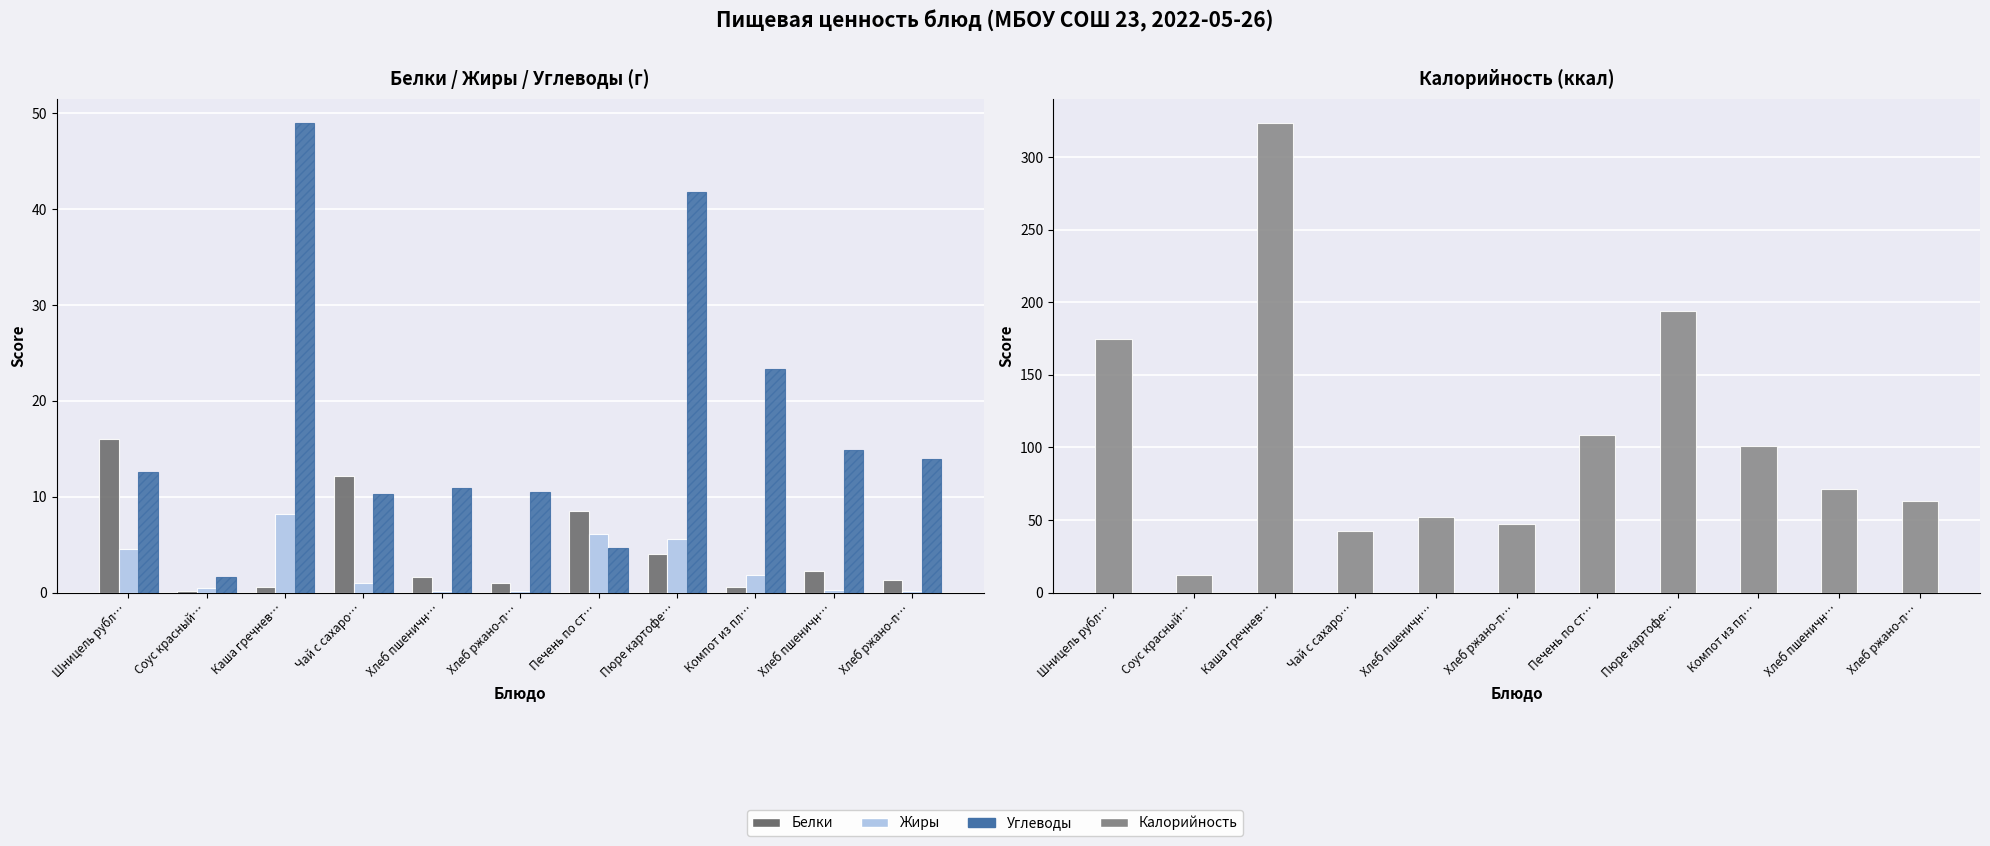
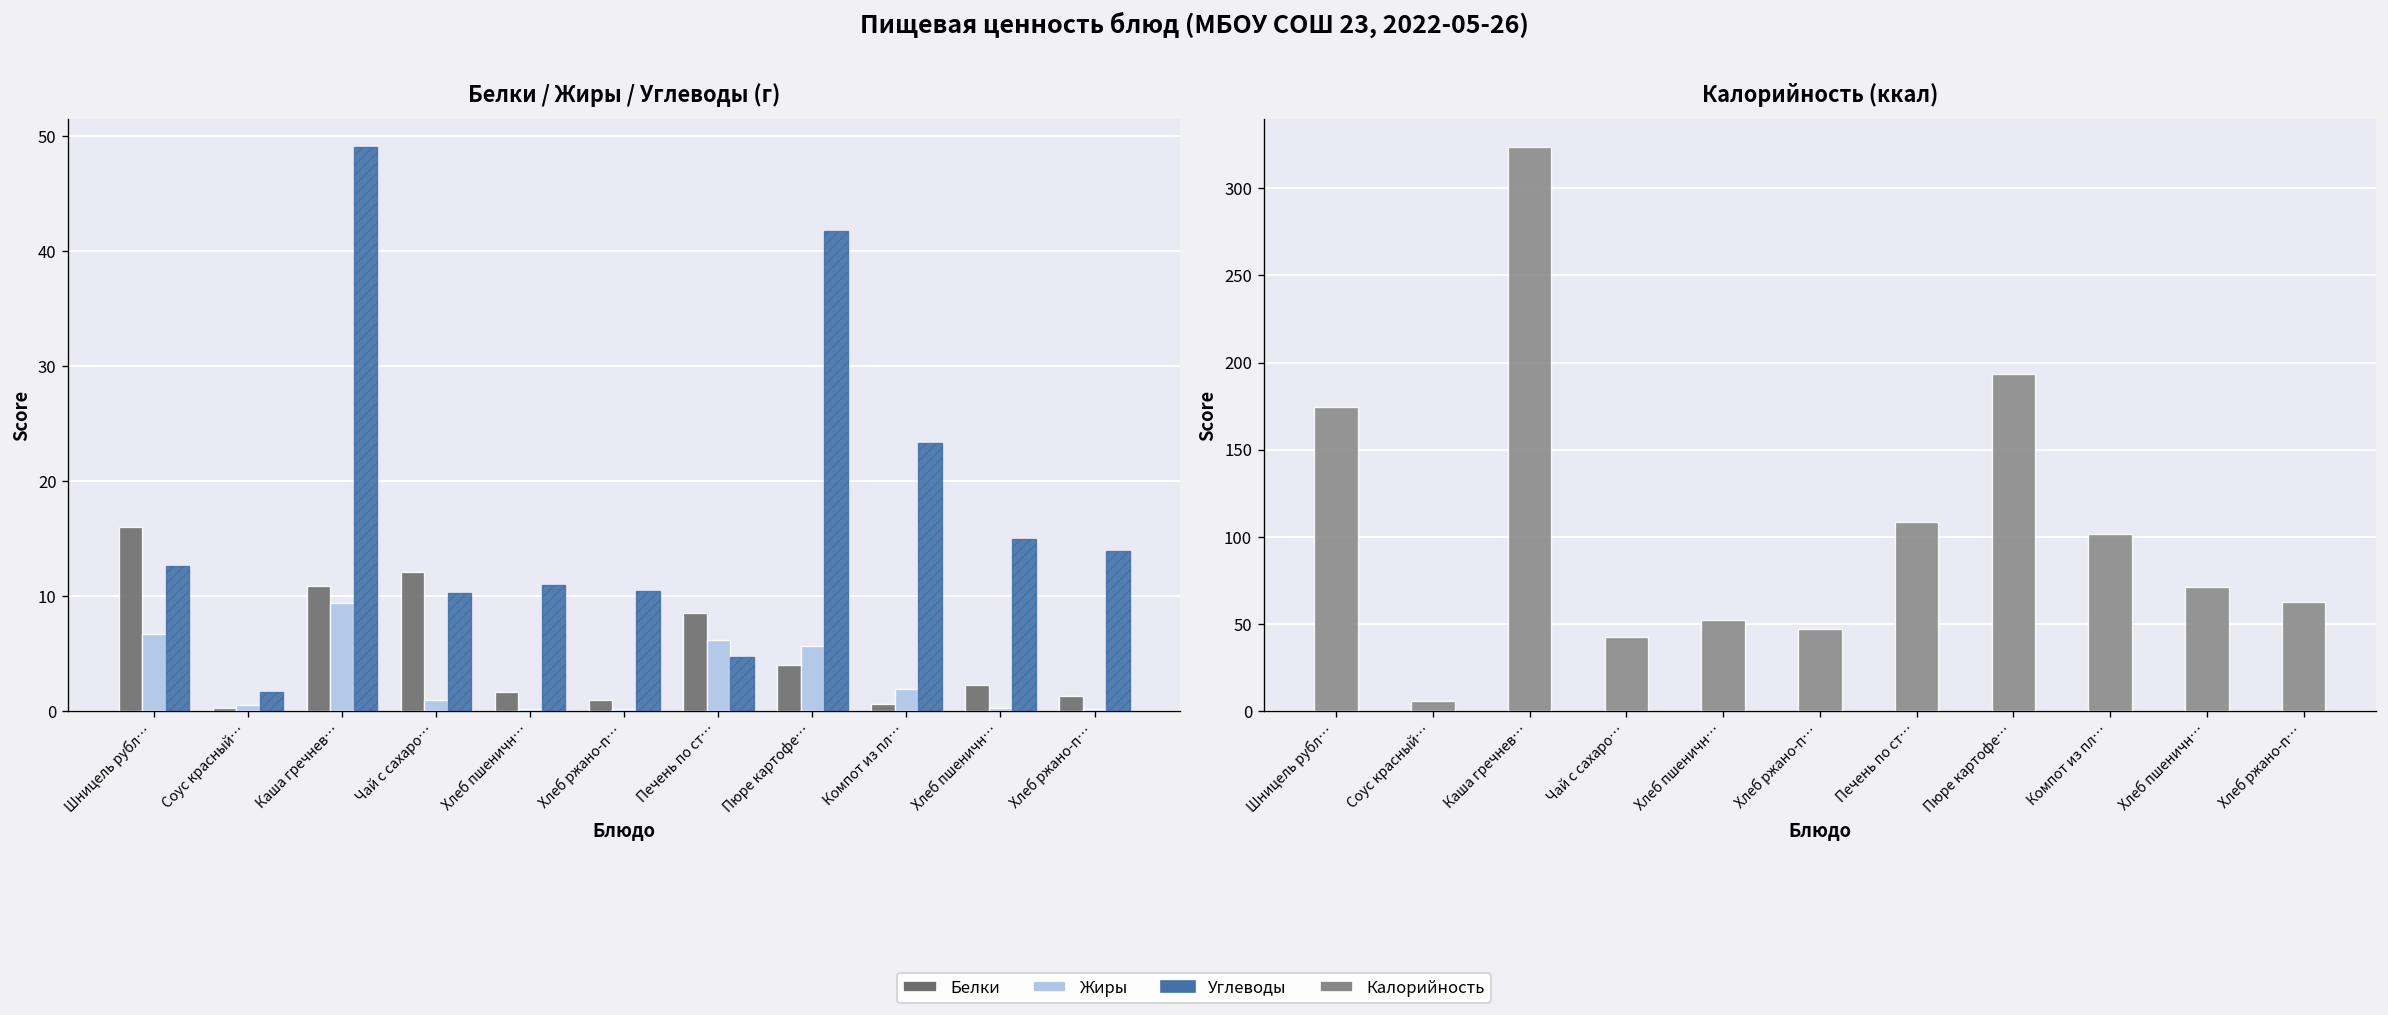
Белки / Жиры / Углеводы (г), Жиры, Шницель рубл…: 5 -> 7
Белки / Жиры / Углеводы (г), Белки, Каша гречнев…: 1 -> 11
Белки / Жиры / Углеводы (г), Жиры, Каша гречнев…: 8 -> 9
Калорийность (ккал), Соус красный…: 12 -> 6
